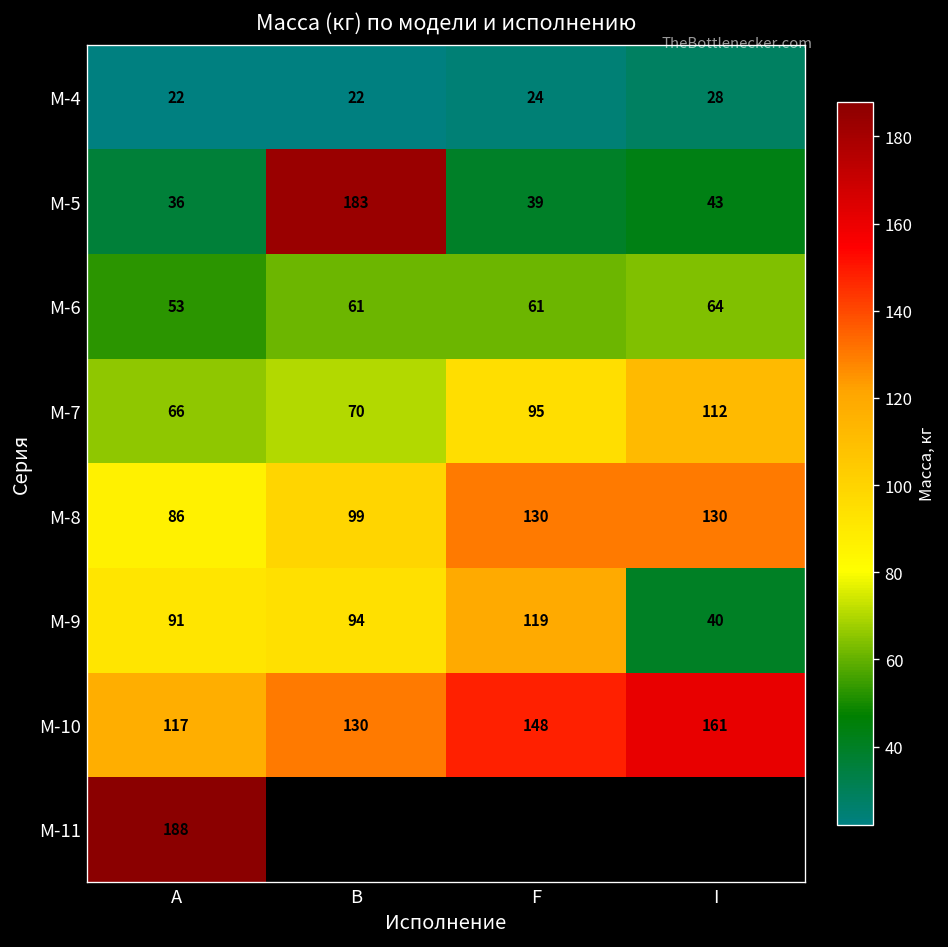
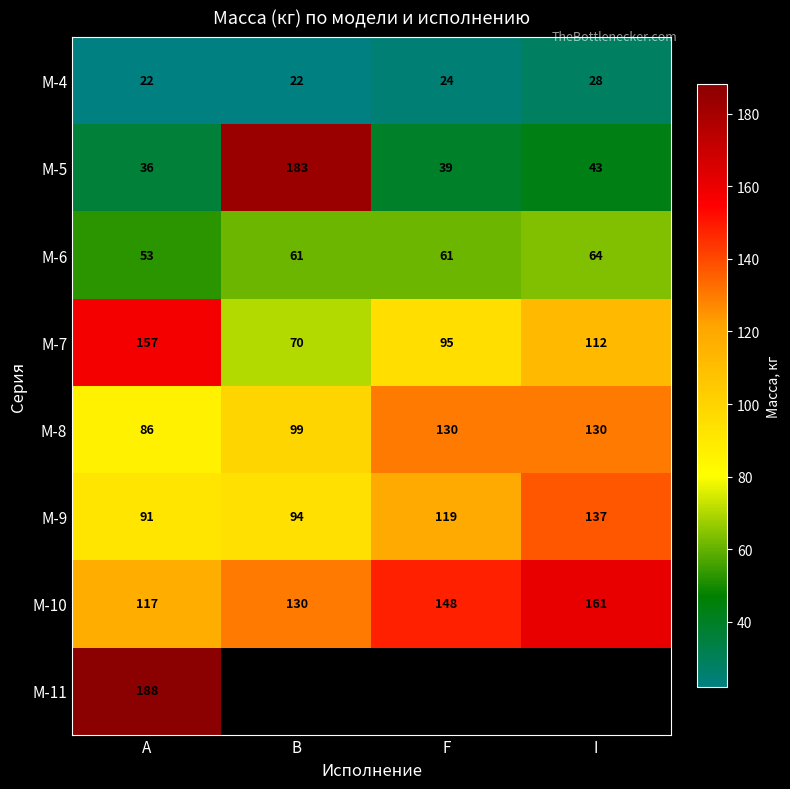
М-7, A: 66 -> 157
М-9, I: 40 -> 137
